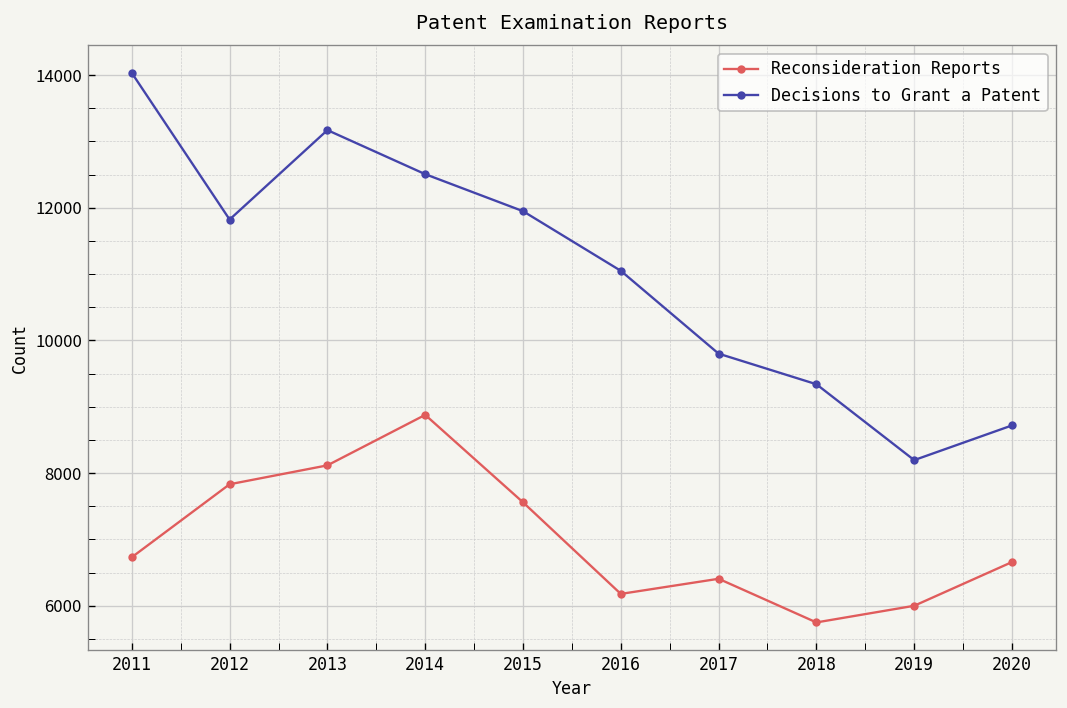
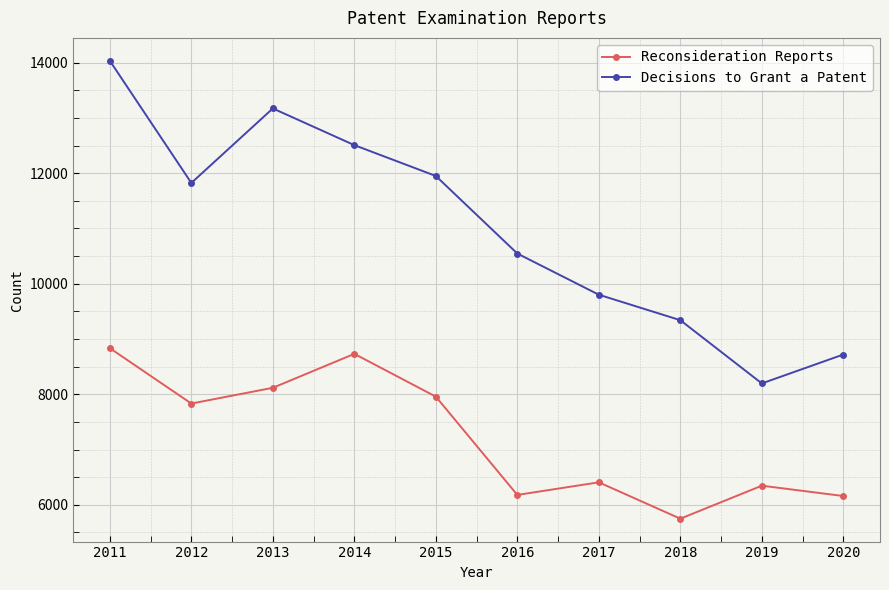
Reconsideration Reports, 2011: 6700 -> 8800
Reconsideration Reports, 2014: 8900 -> 8700
Reconsideration Reports, 2015: 7600 -> 8000
Decisions to Grant a Patent, 2016: 11100 -> 10500
Reconsideration Reports, 2019: 6000 -> 6300
Reconsideration Reports, 2020: 6700 -> 6200
